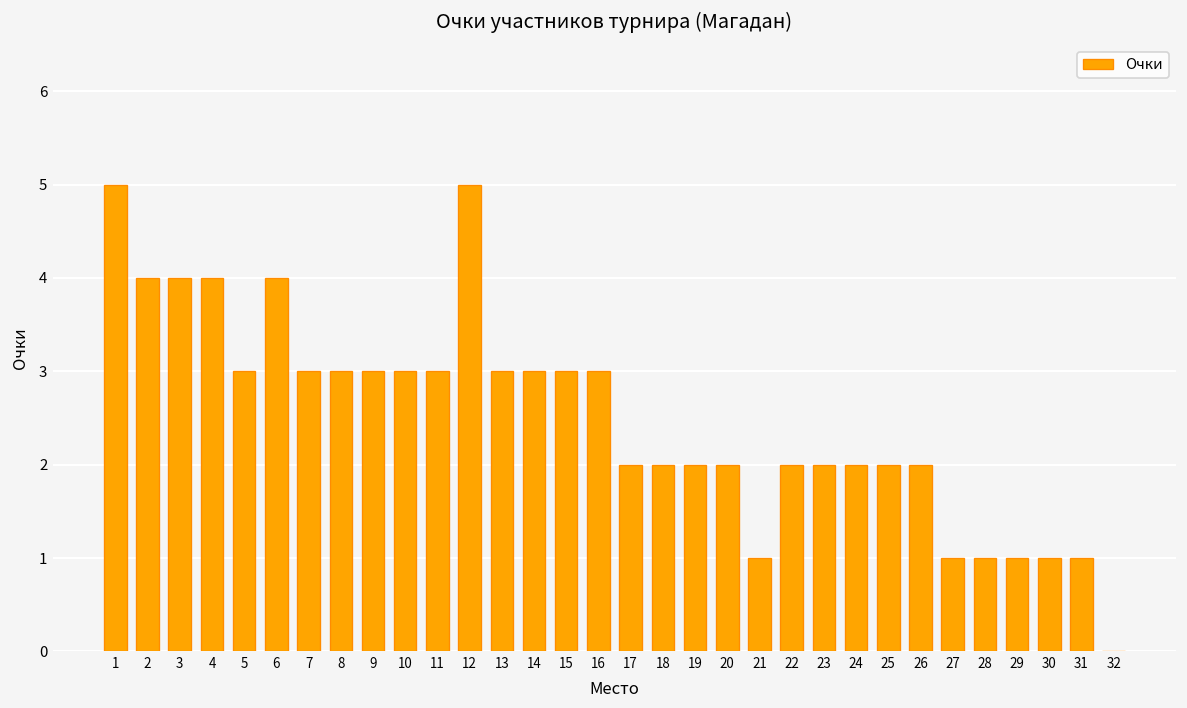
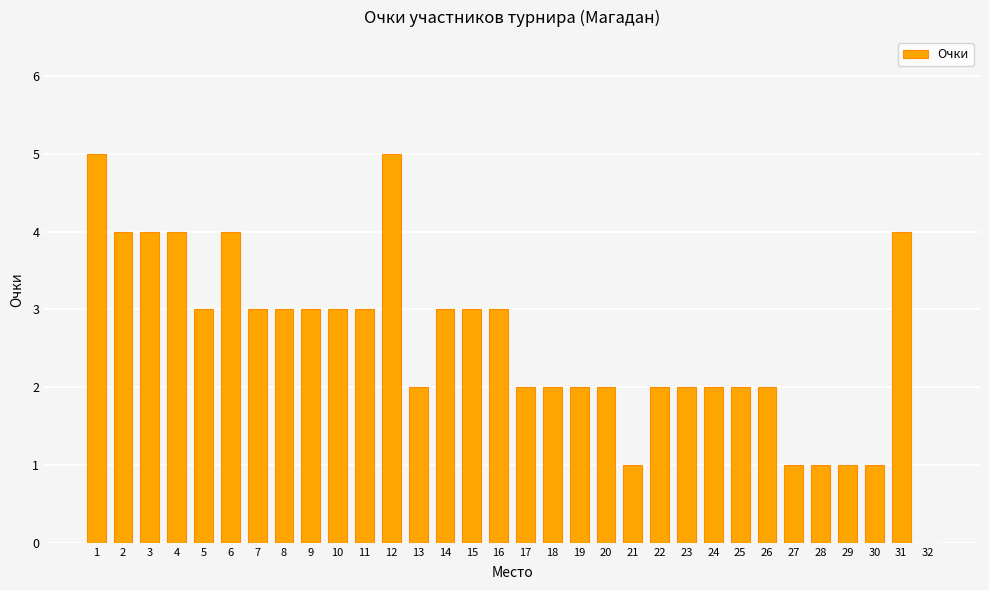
13: 3 -> 2
31: 1 -> 4
